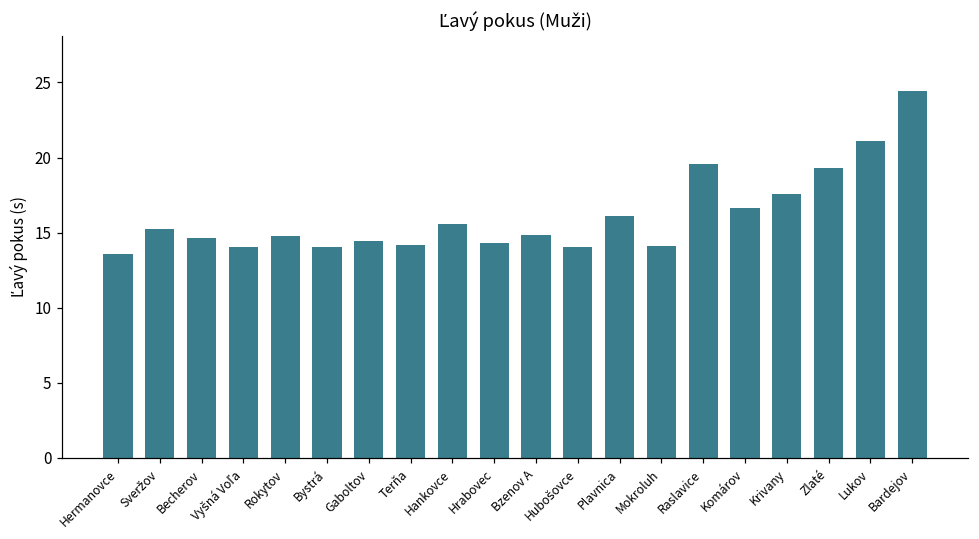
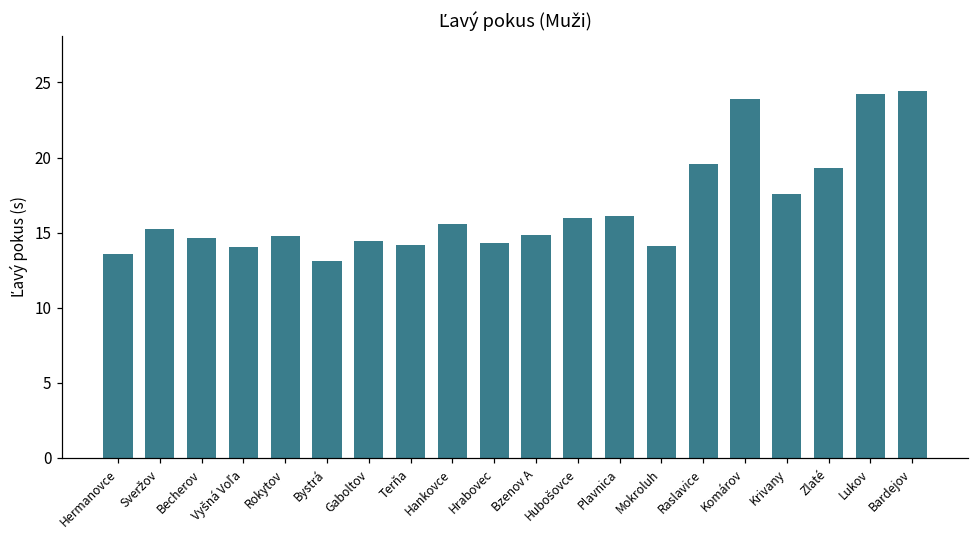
Bystrá: 14.0 -> 13.1
Hubošovce: 14.1 -> 16.0
Komárov: 16.7 -> 23.9
Lukov: 21.1 -> 24.3
